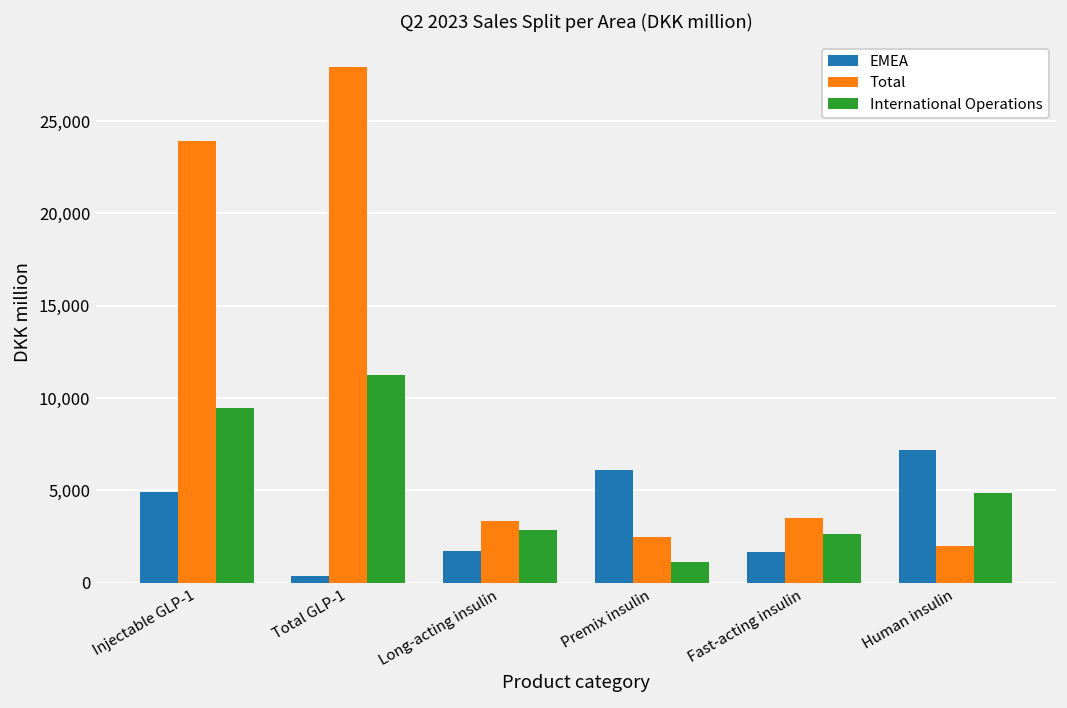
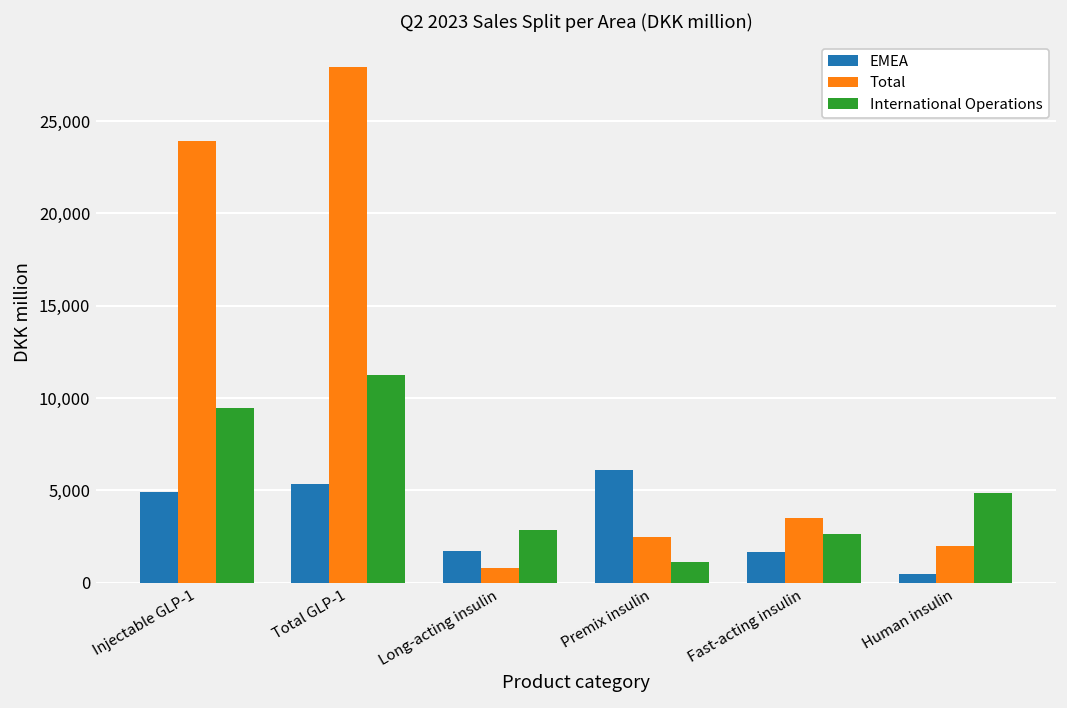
EMEA, Total GLP-1: 400 -> 5,400
Total, Long-acting insulin: 3,400 -> 800
EMEA, Human insulin: 7,200 -> 500
